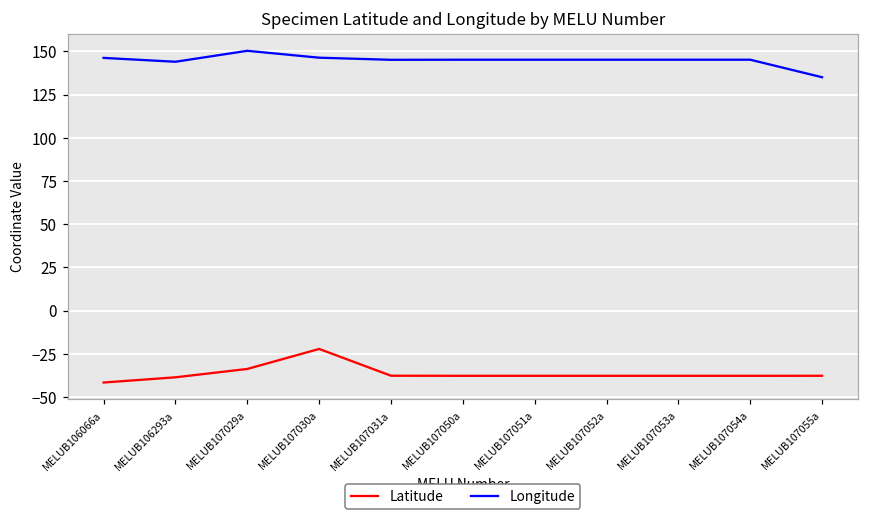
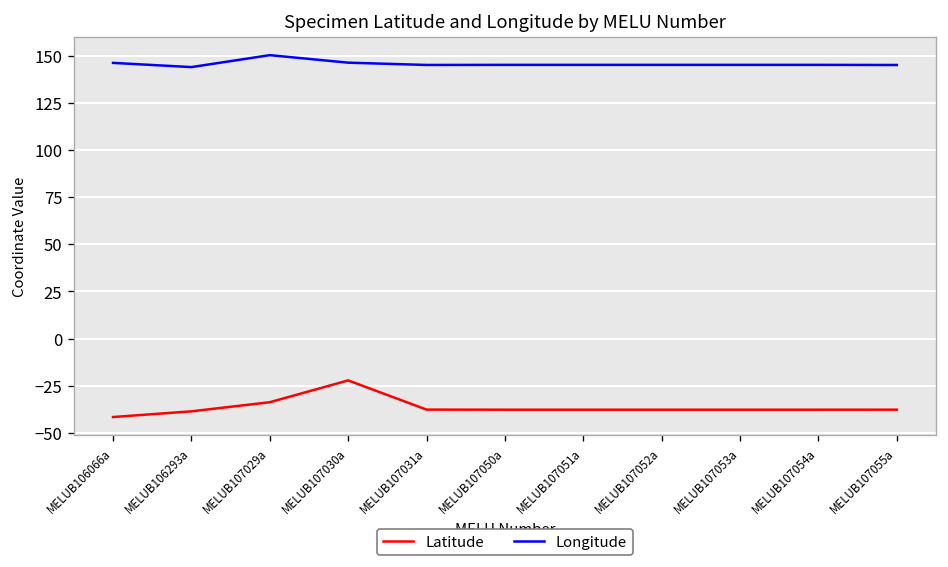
Longitude, MELUB107055a: 135 -> 145
